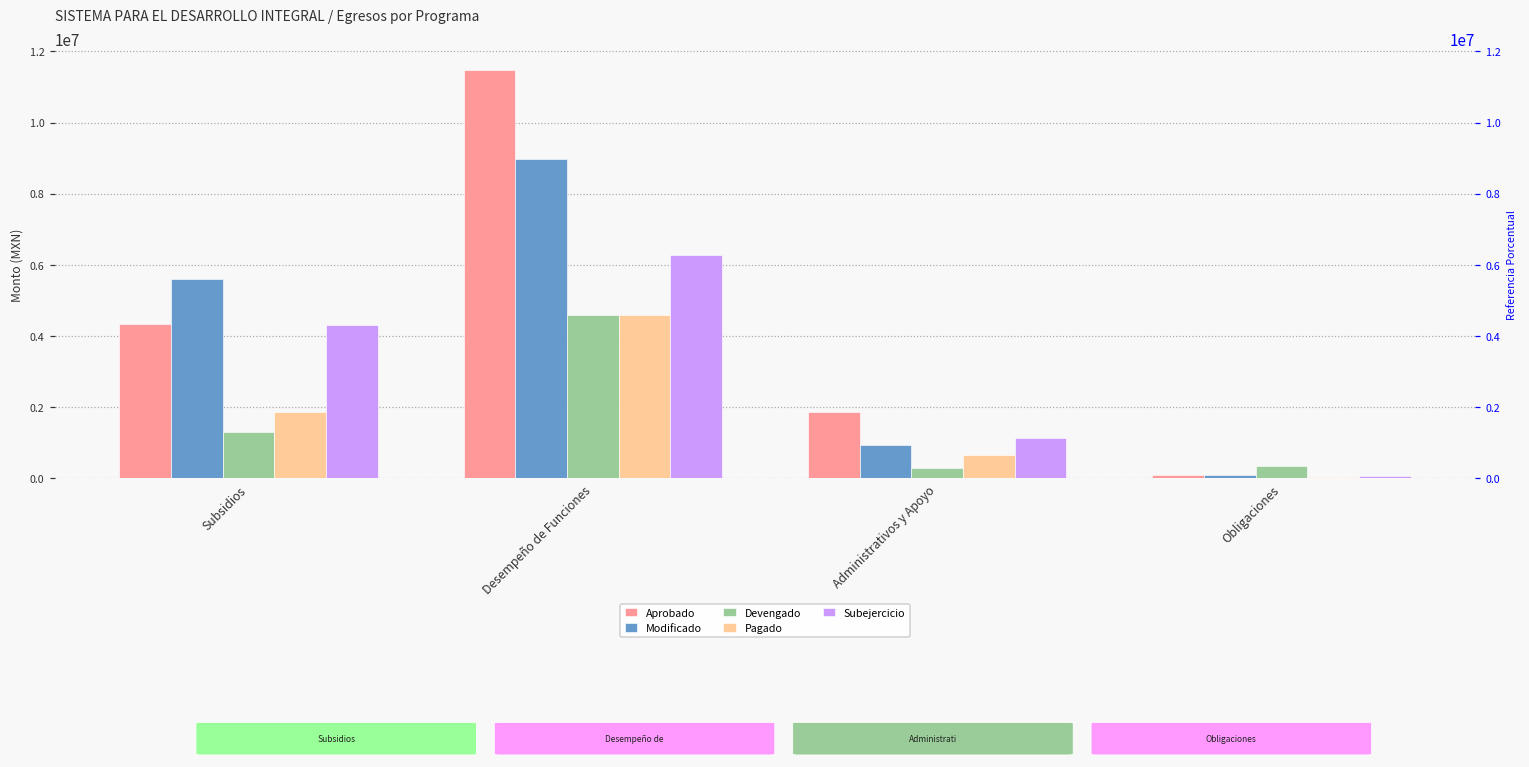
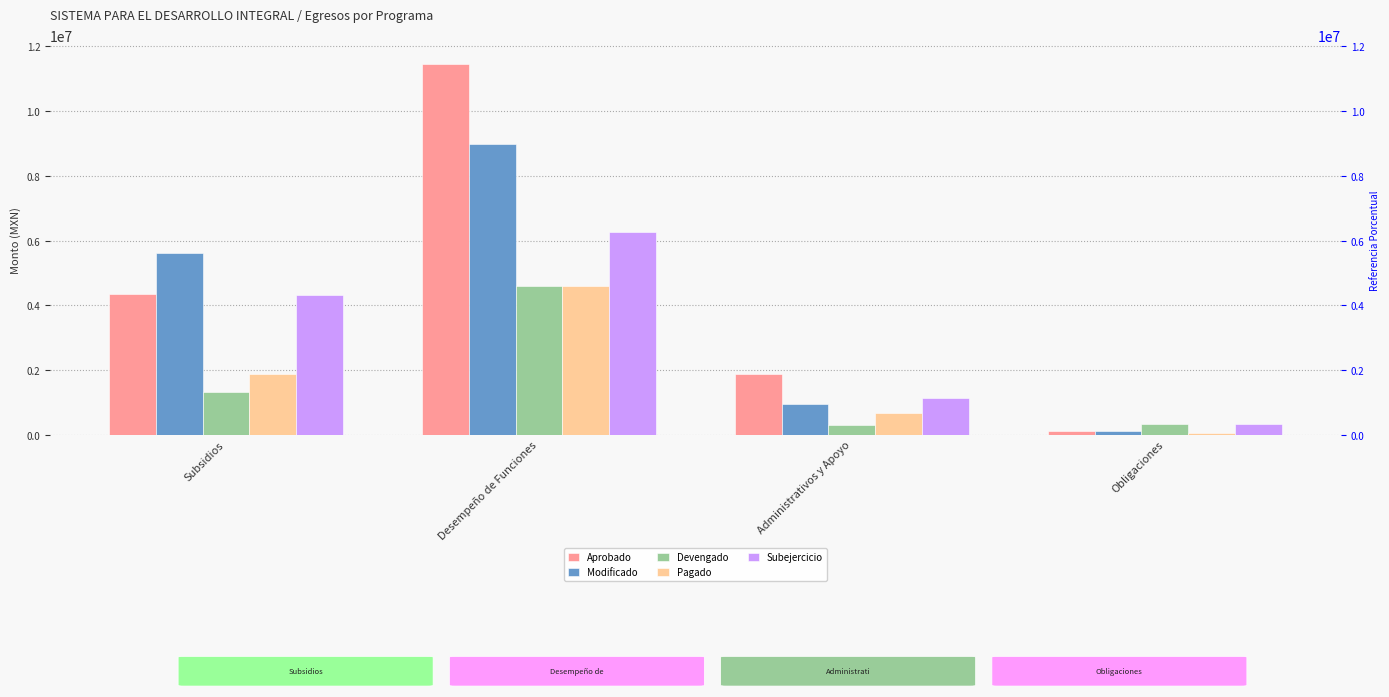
Subejercicio, Obligaciones: 100000 -> 300000
